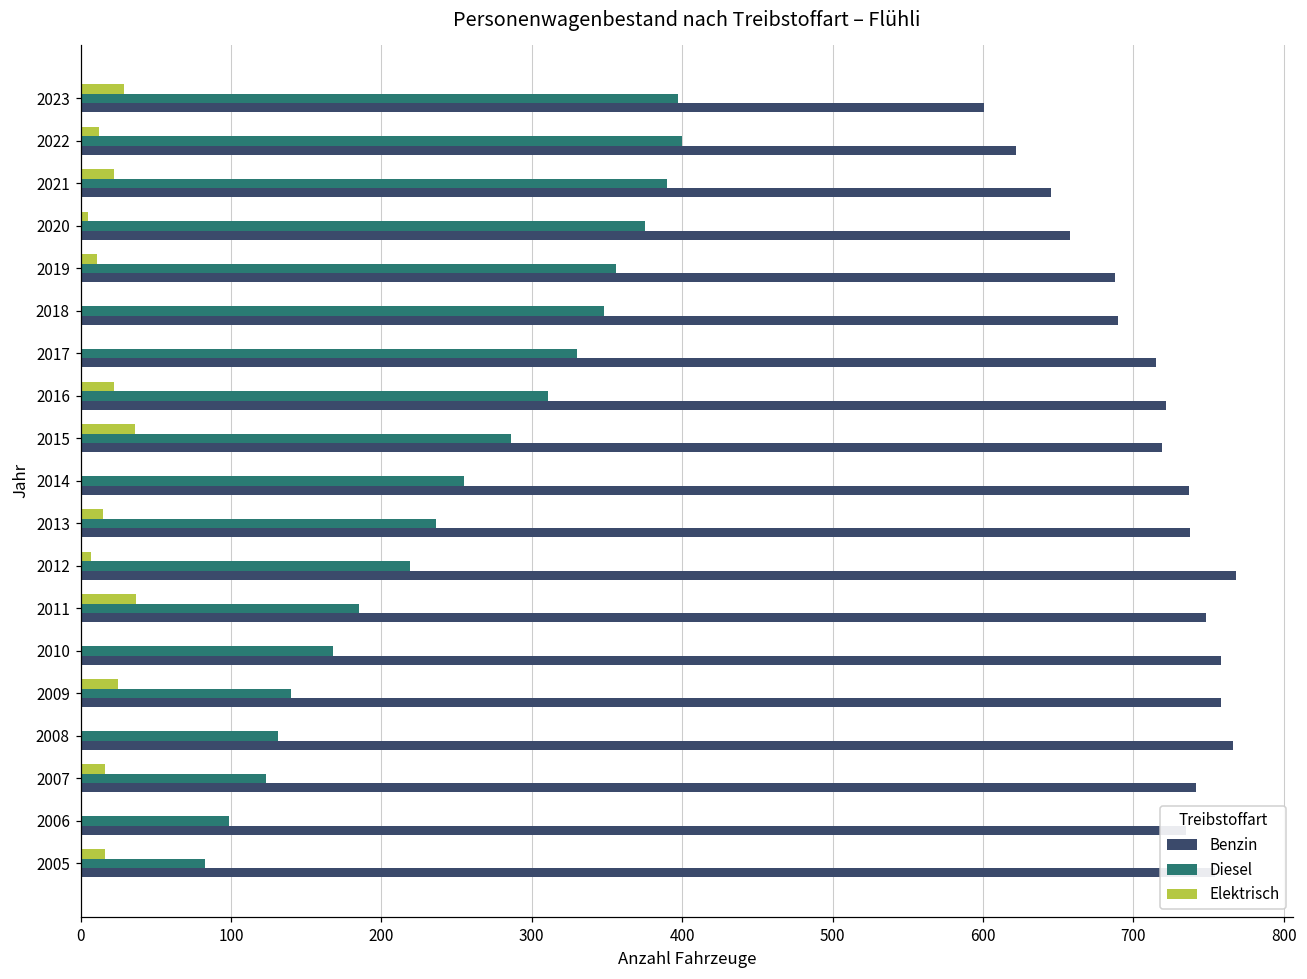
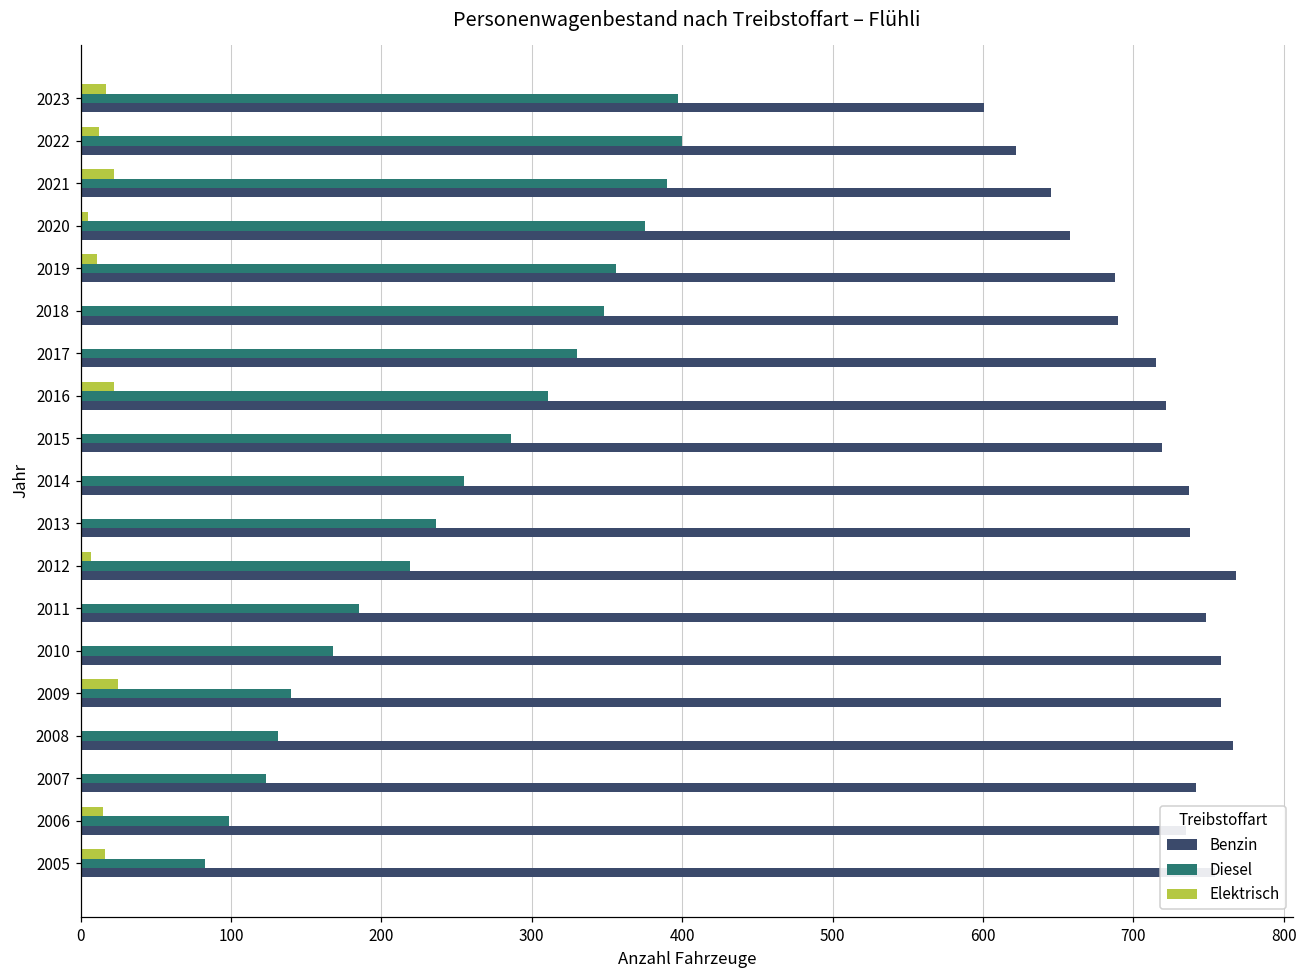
Elektrisch, 2023: 29 -> 17
Elektrisch, 2015: 36 -> 1
Elektrisch, 2013: 15 -> 1
Elektrisch, 2011: 37 -> 0
Elektrisch, 2007: 16 -> 0
Elektrisch, 2006: 0 -> 15
